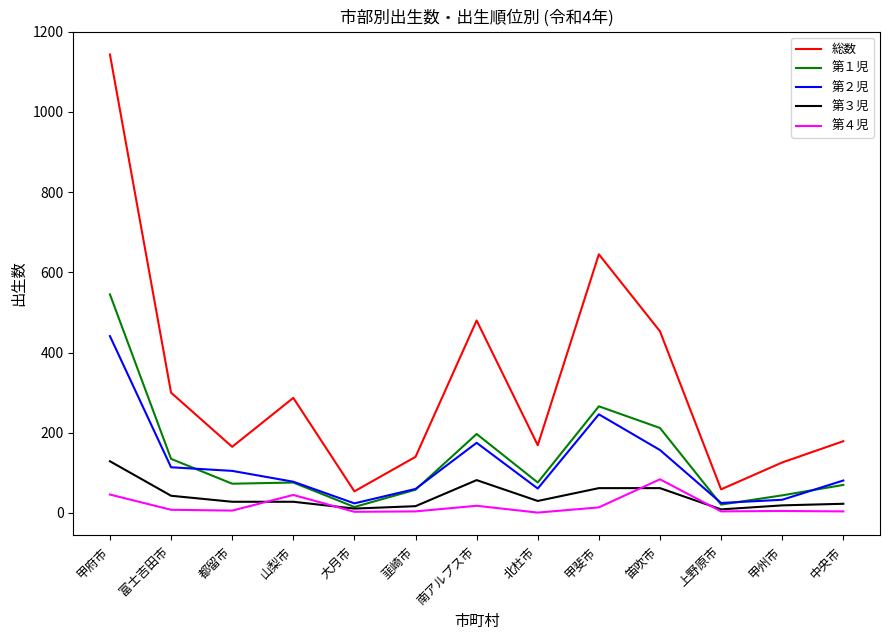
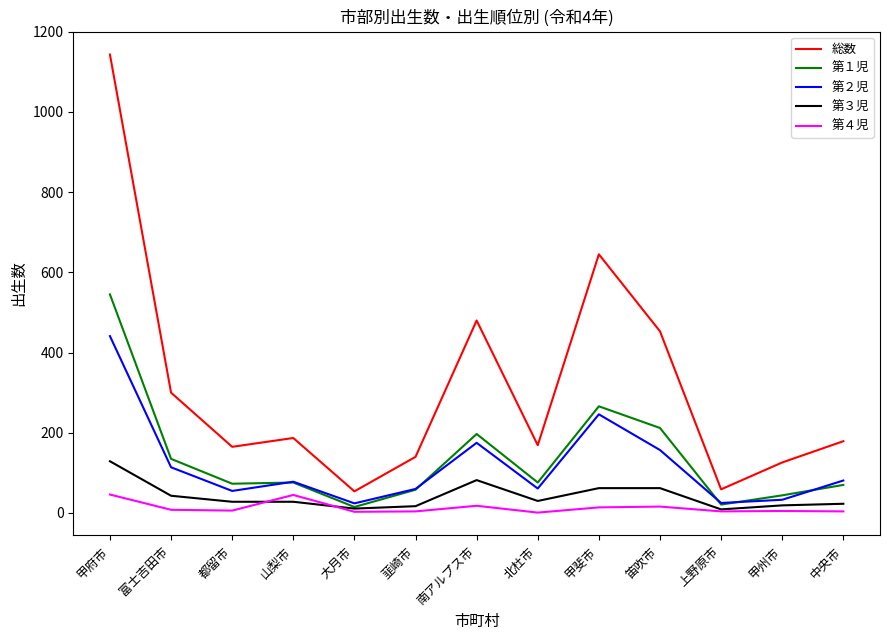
第２児, 都留市: 110 -> 60
総数, 山梨市: 290 -> 190
第４児, 笛吹市: 80 -> 20
